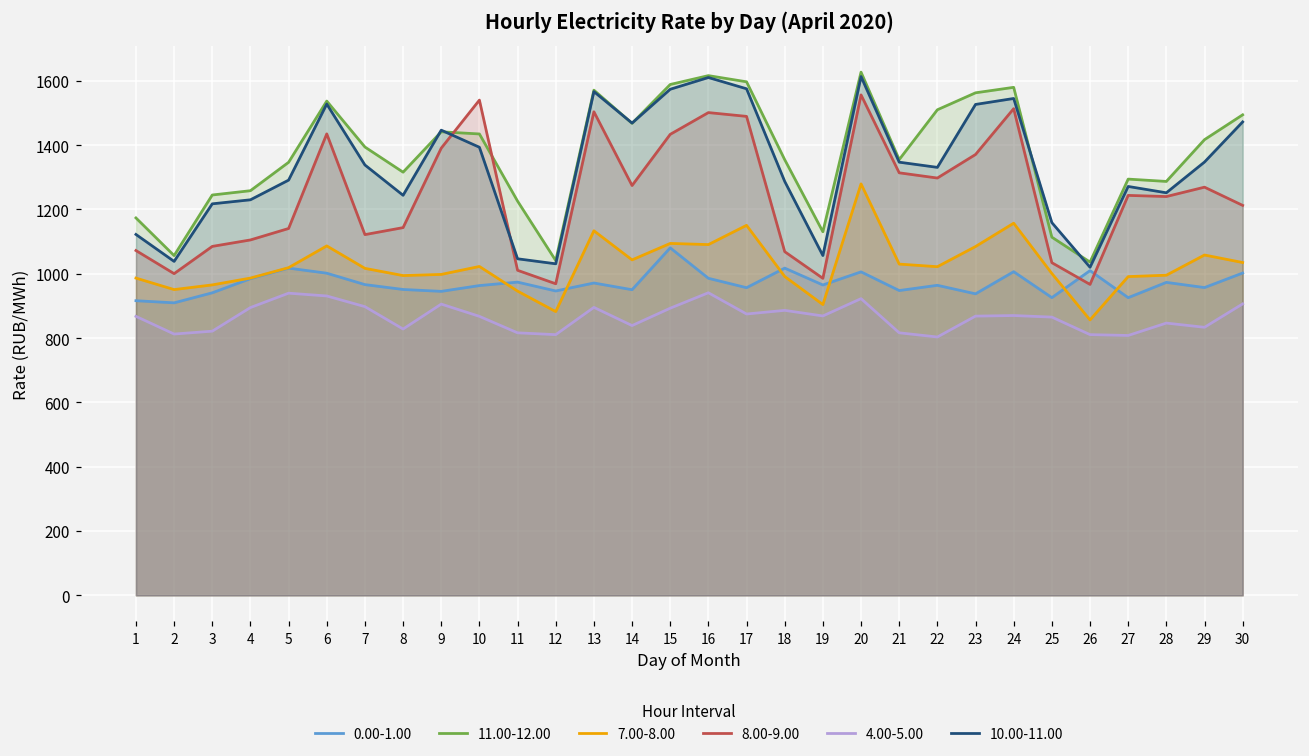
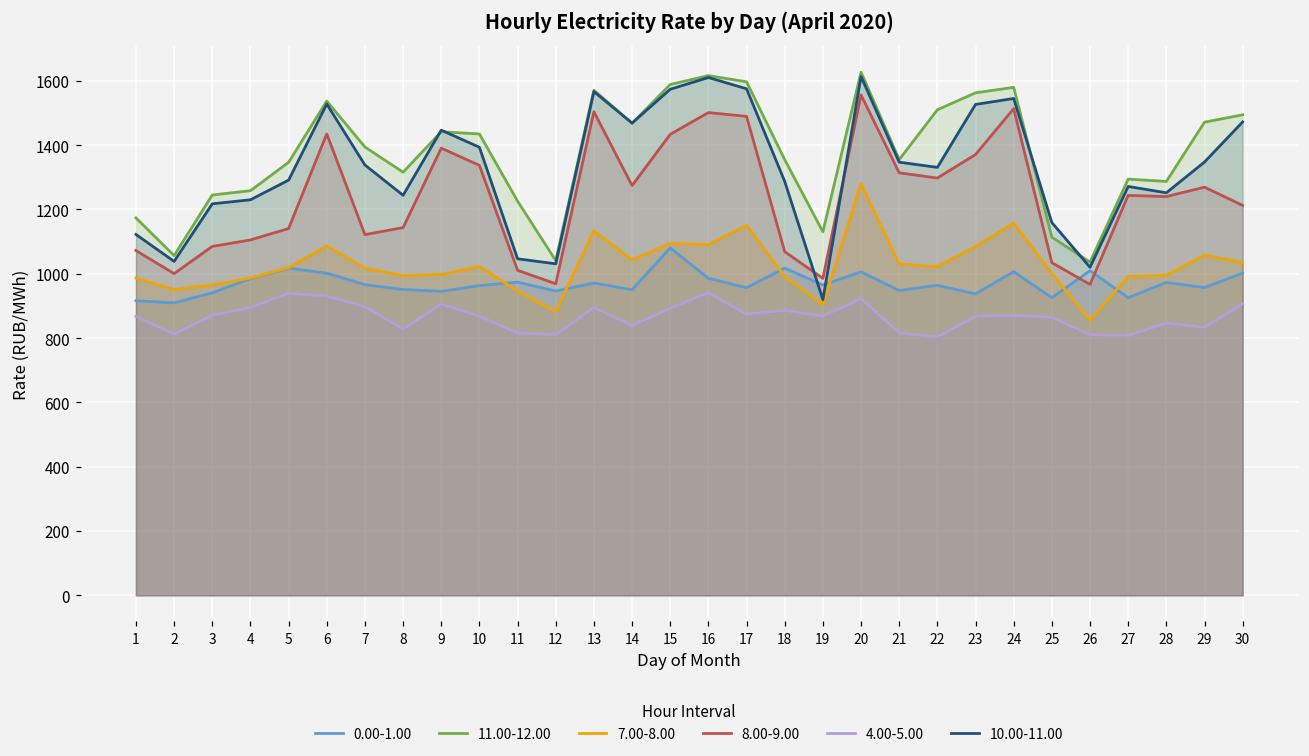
4.00-5.00, 3: 820 -> 870
8.00-9.00, 10: 1540 -> 1340
10.00-11.00, 19: 1060 -> 920
11.00-12.00, 29: 1420 -> 1470
